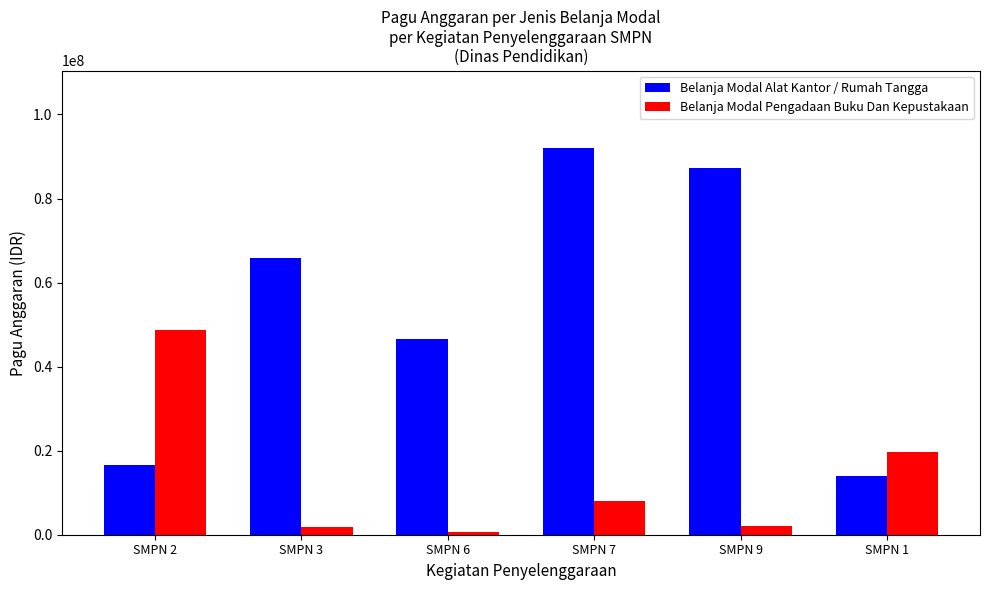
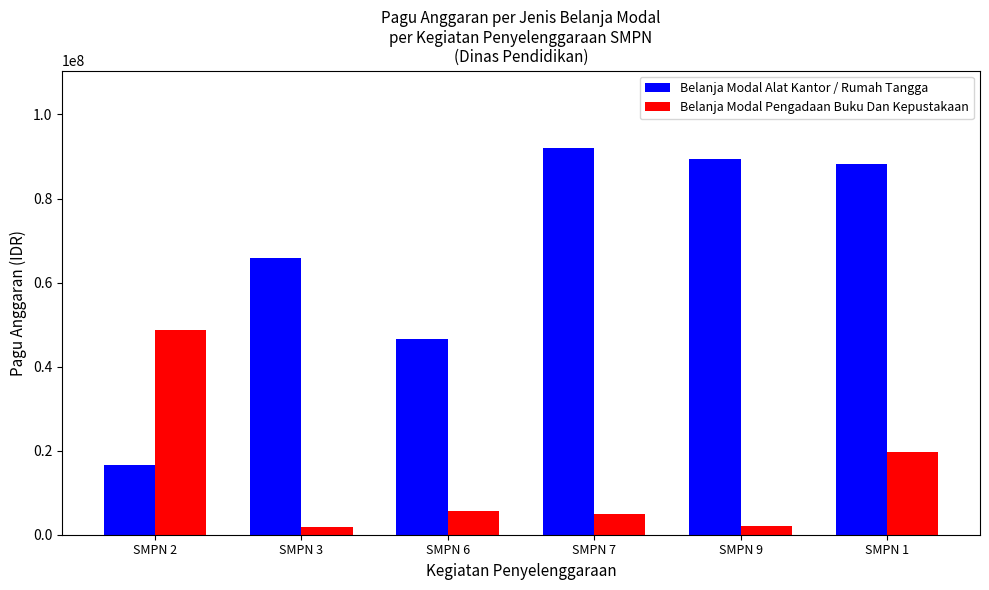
Belanja Modal Pengadaan Buku Dan Kepustakaan, SMPN 6: 1000000 -> 6000000
Belanja Modal Pengadaan Buku Dan Kepustakaan, SMPN 7: 8000000 -> 5000000
Belanja Modal Alat Kantor / Rumah Tangga, SMPN 9: 87000000 -> 89000000
Belanja Modal Alat Kantor / Rumah Tangga, SMPN 1: 14000000 -> 88000000
